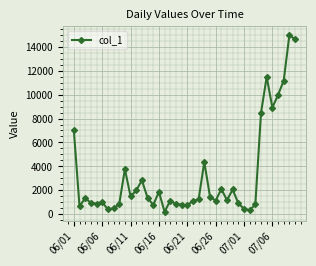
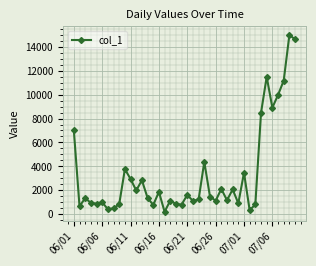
06/11: 1500 -> 2900
06/21: 700 -> 1600
07/01: 500 -> 3500
